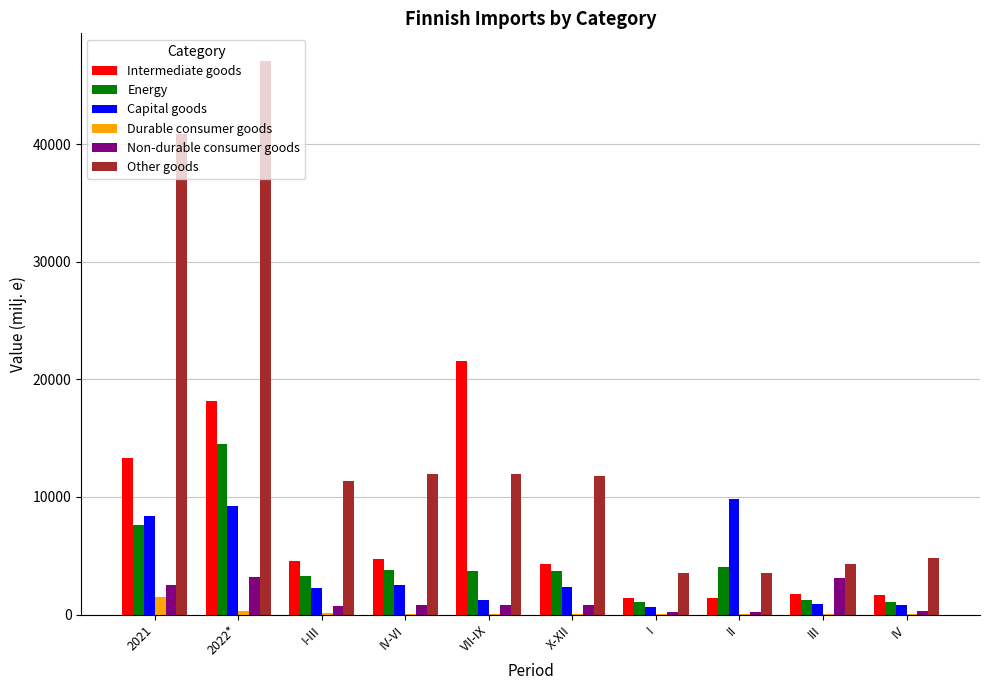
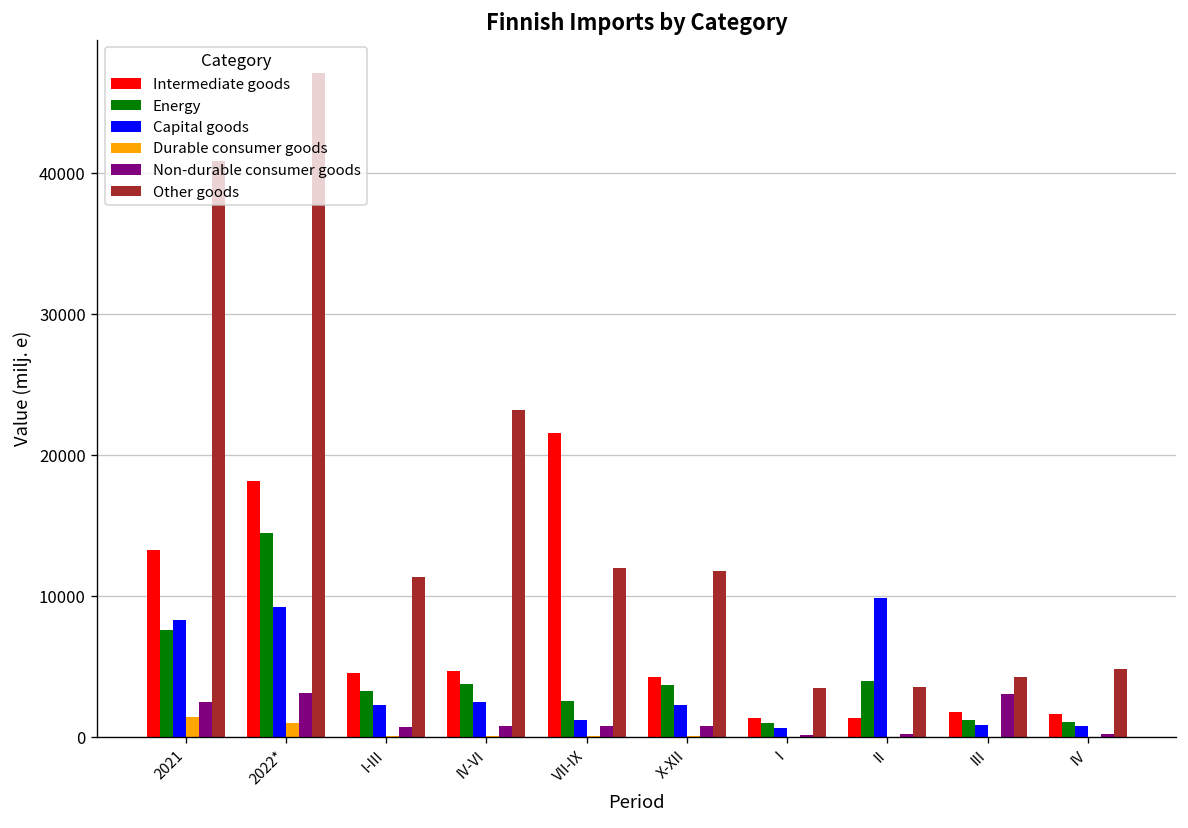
Durable consumer goods, 2022*: 300 -> 1000
Other goods, IV-VI: 12000 -> 23200
Energy, VII-IX: 3700 -> 2600
